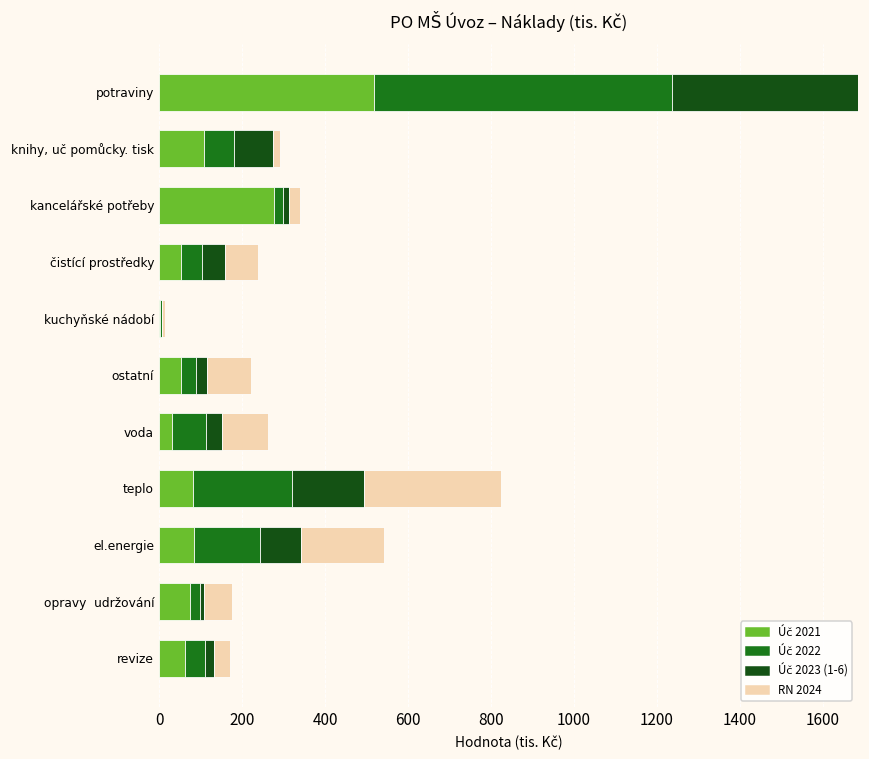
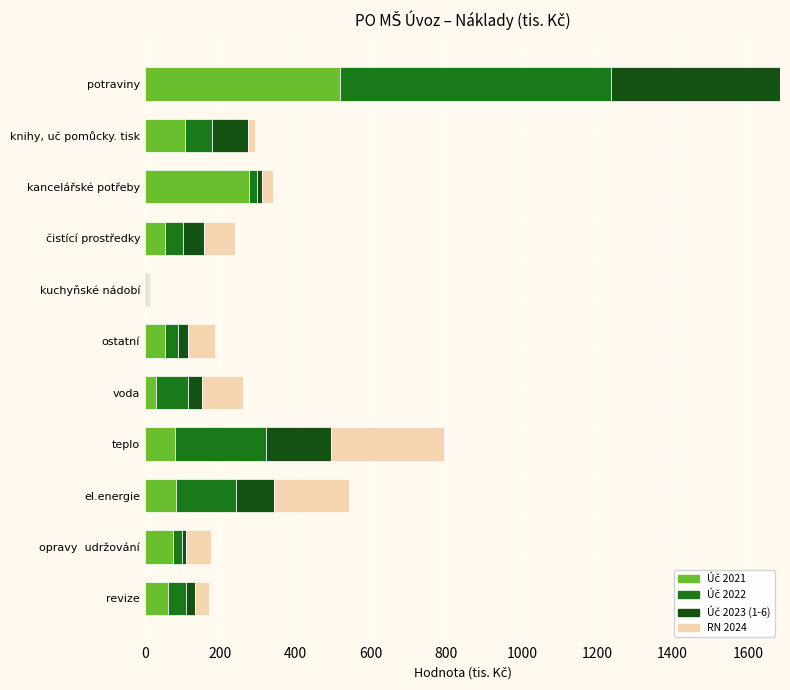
RN 2024, ostatní: 110 -> 70
RN 2024, teplo: 330 -> 300
